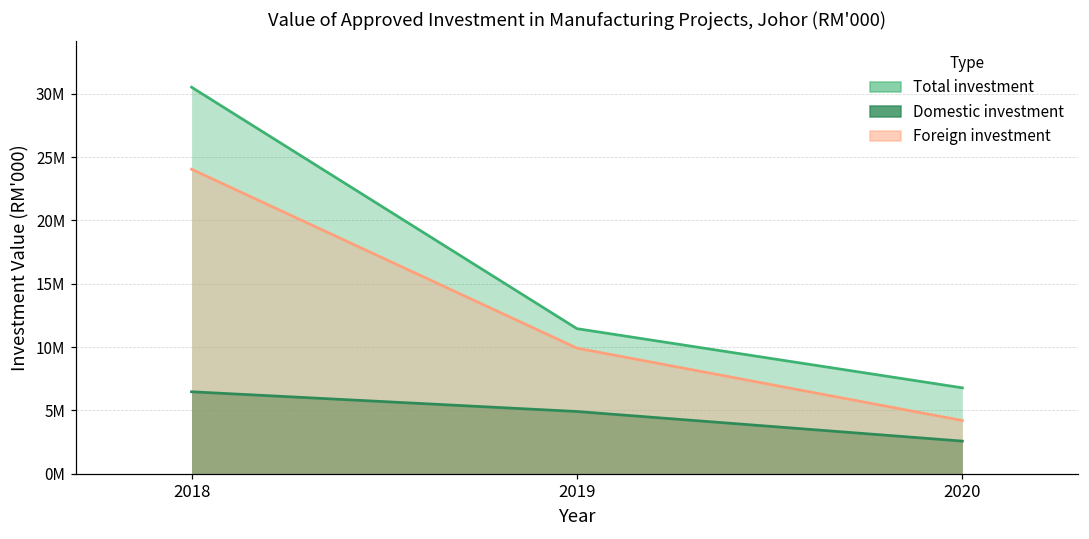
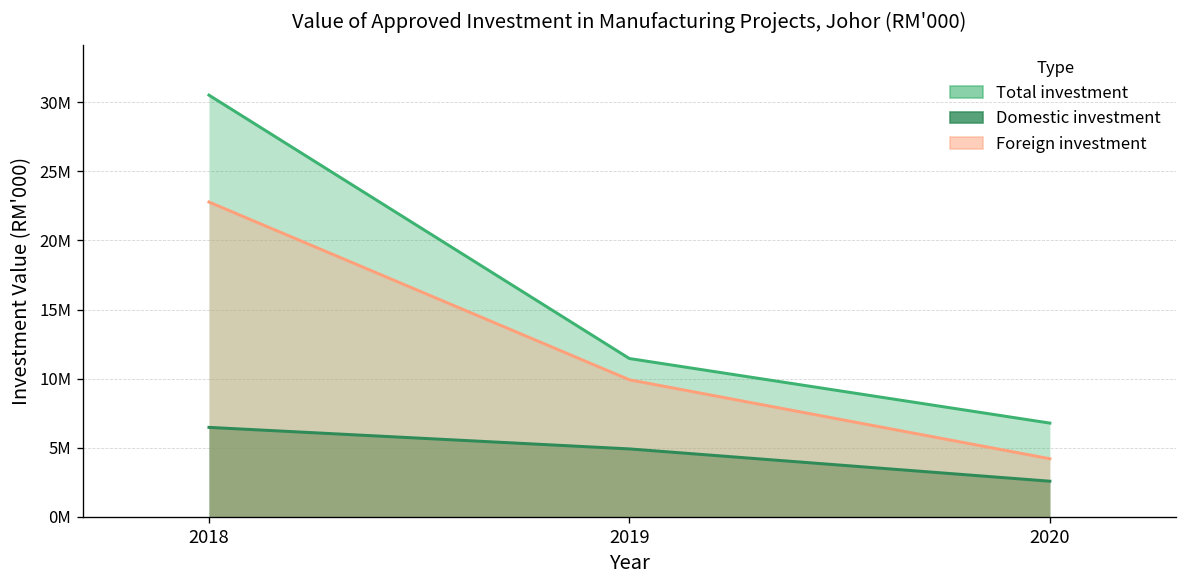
Foreign investment, 2018: 24000000 -> 22800000
